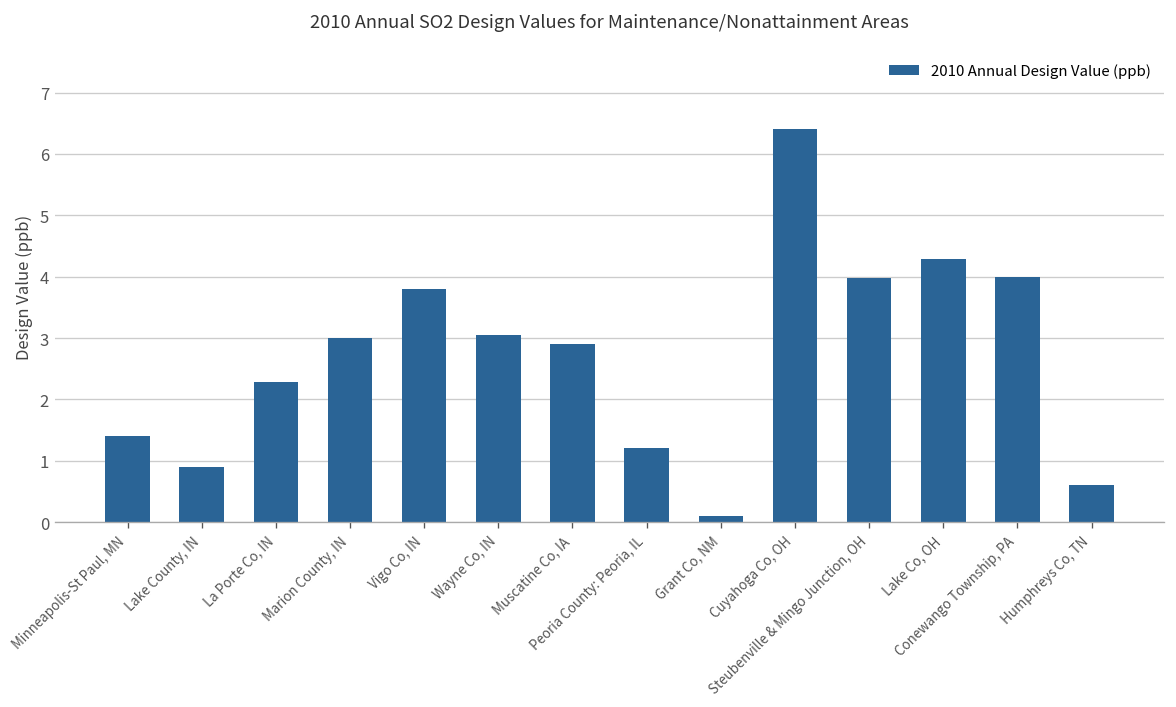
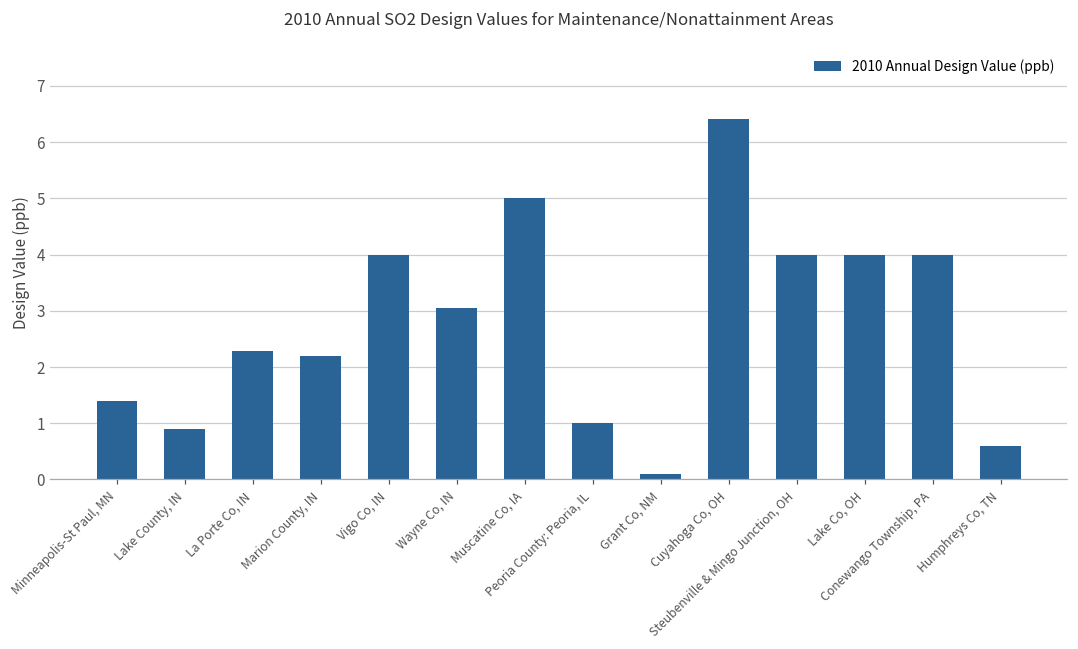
Marion County, IN: 3.0 -> 2.2
Vigo Co, IN: 3.8 -> 4.0
Muscatine Co, IA: 2.9 -> 5.0
Peoria County: Peoria, IL: 1.2 -> 1.0
Lake Co, OH: 4.3 -> 4.0
